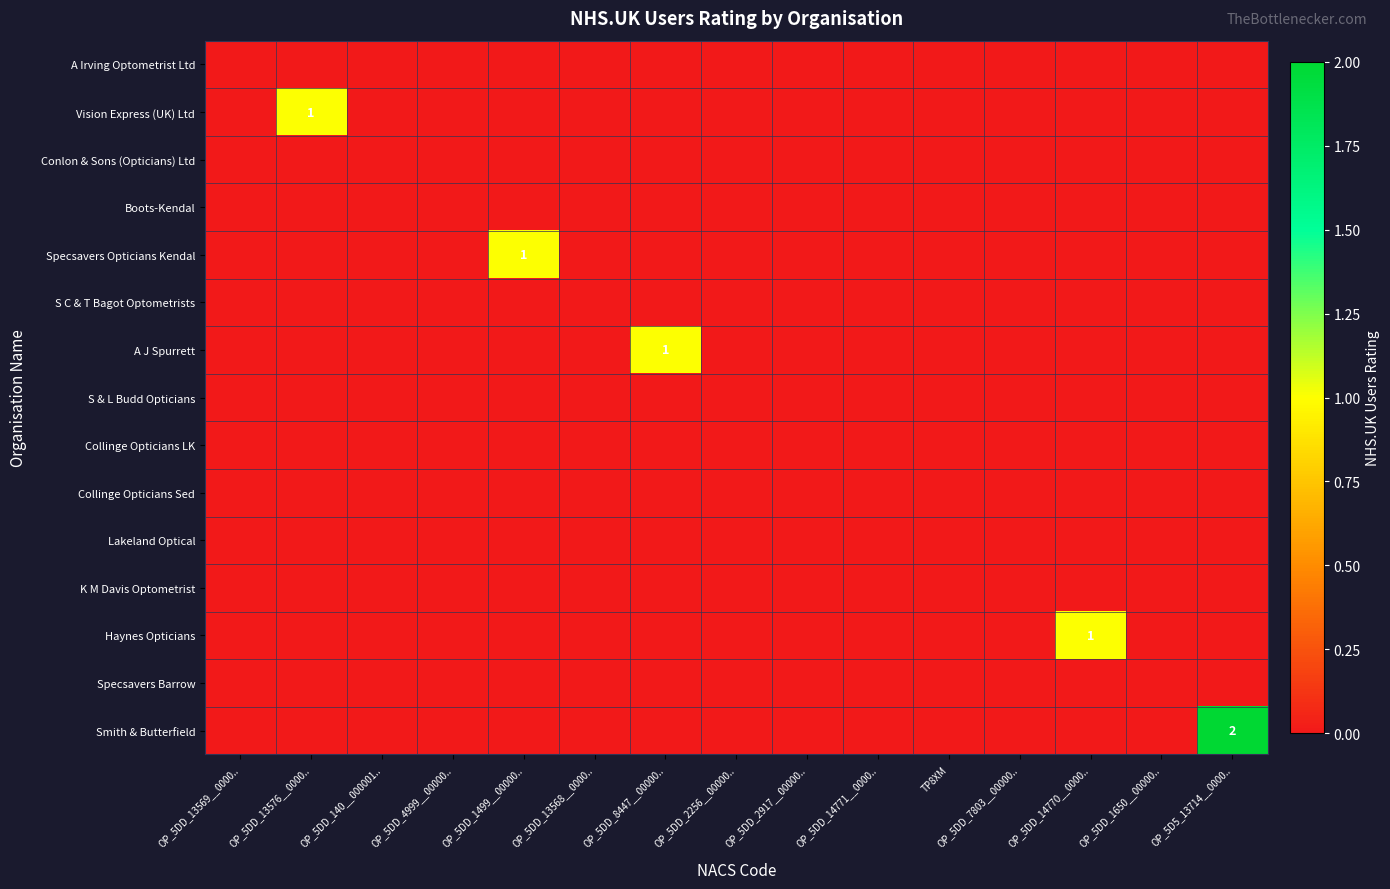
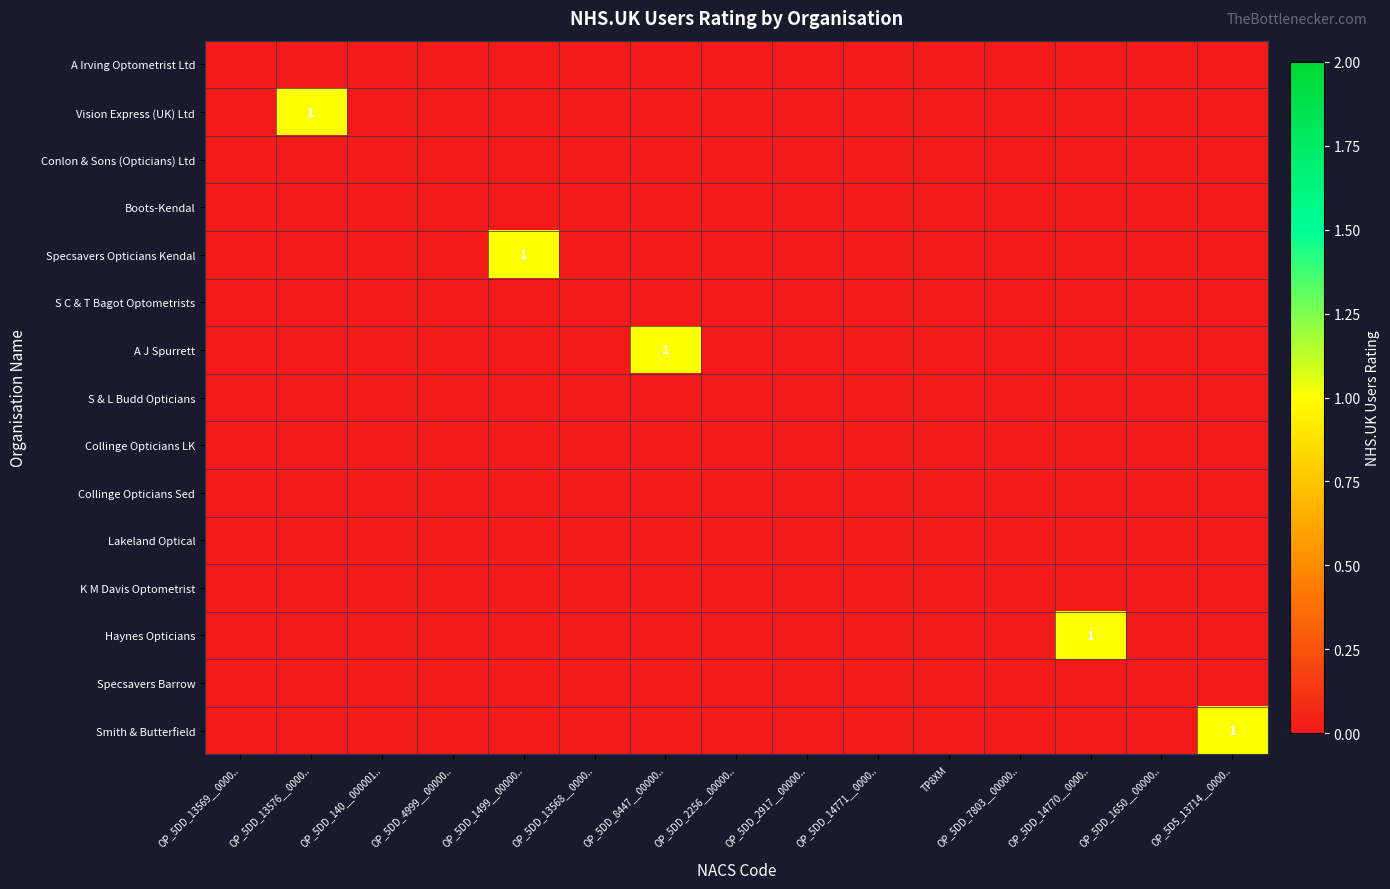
Smith & Butterfield, OP_5D5_13714__0000..: 2 -> 1
